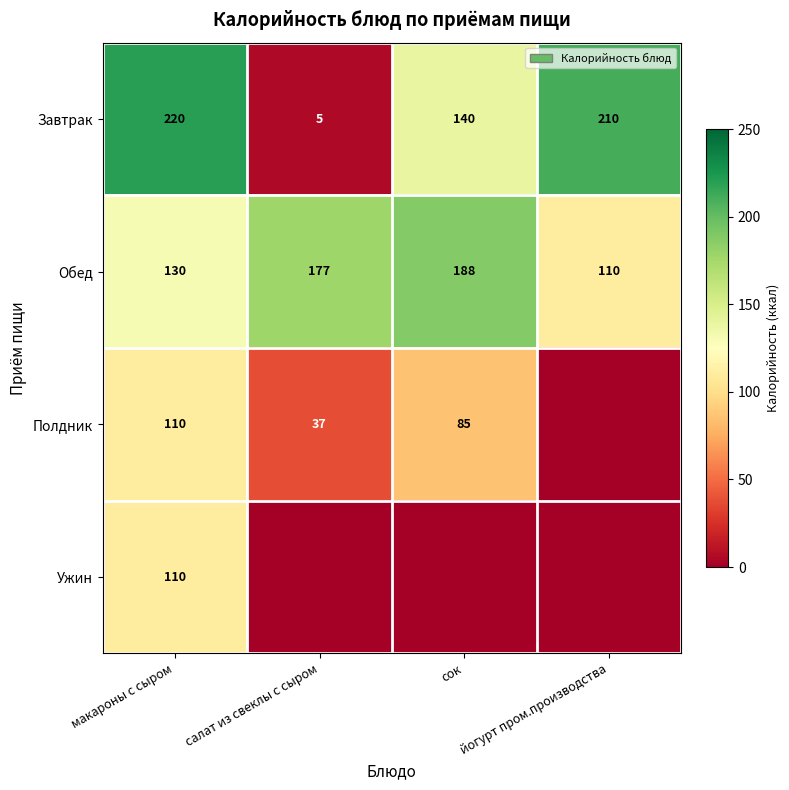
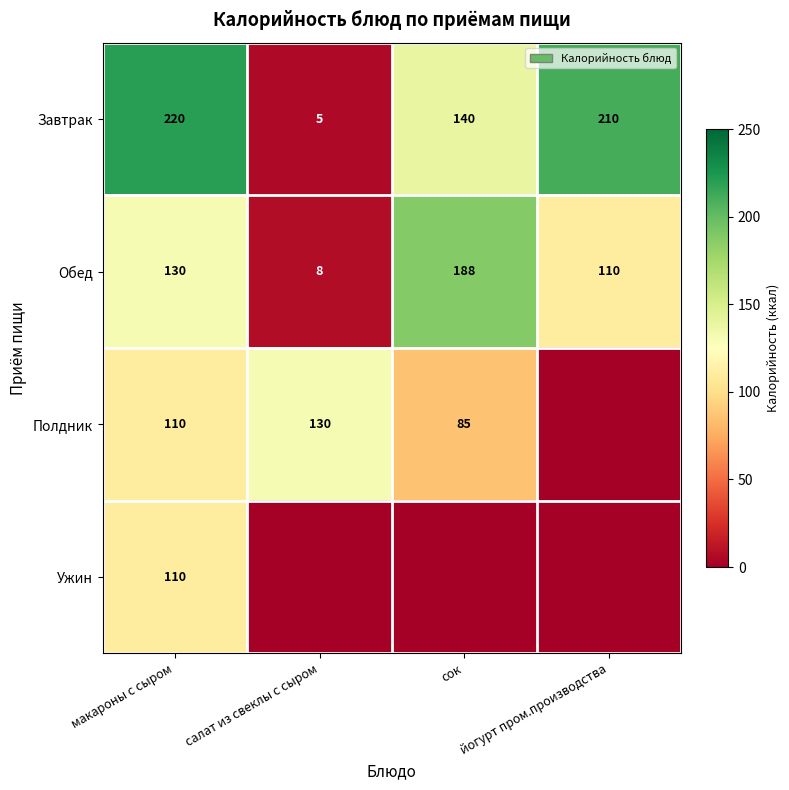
Обед, салат из свеклы с сыром: 177 -> 8
Полдник, салат из свеклы с сыром: 37 -> 130
